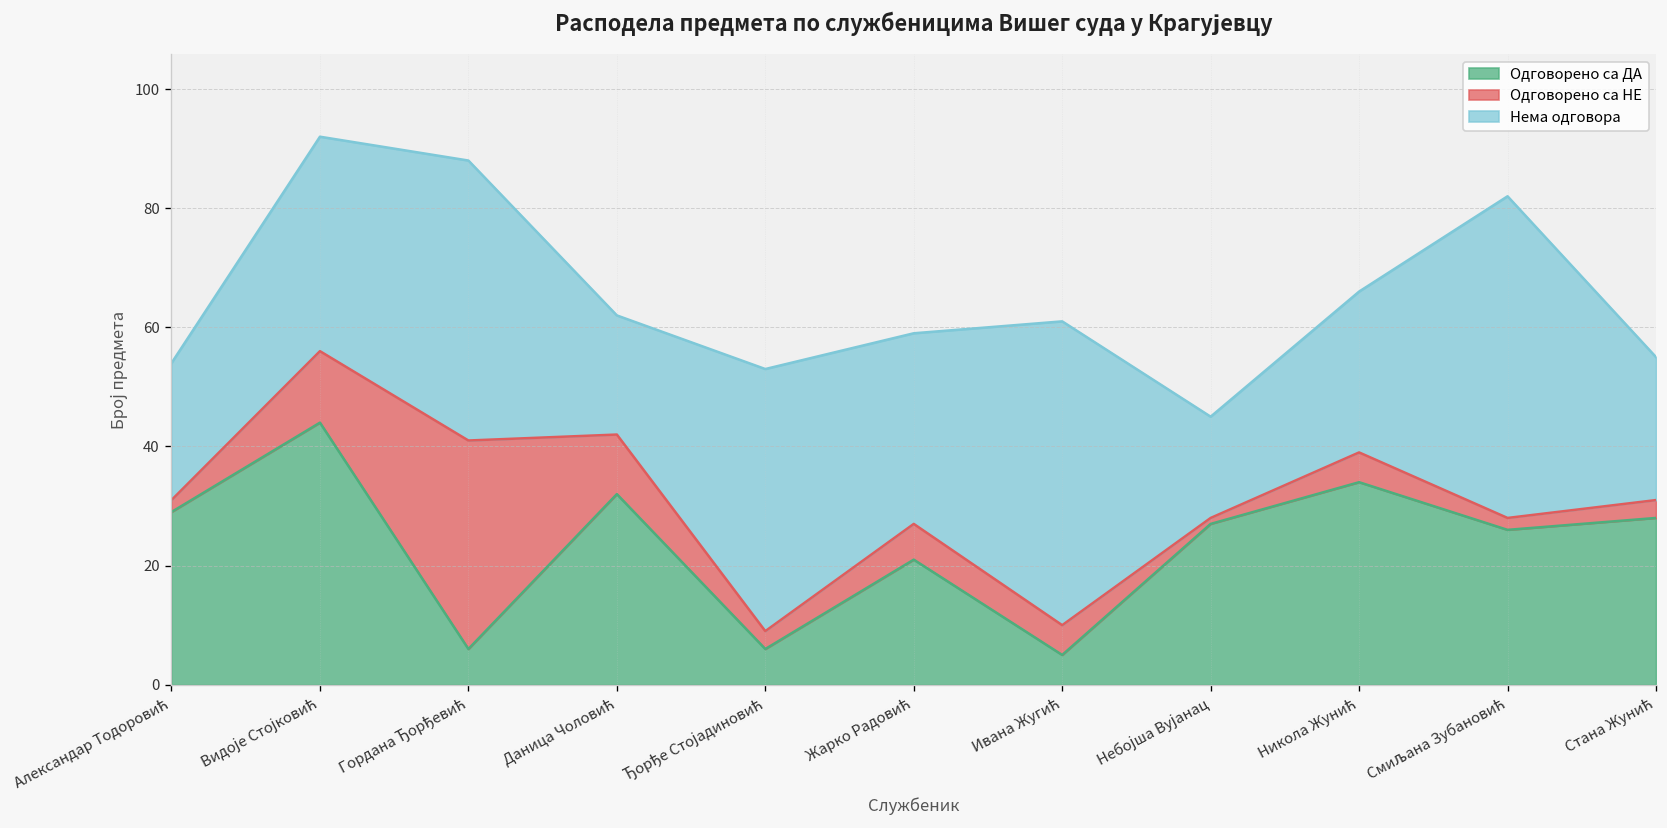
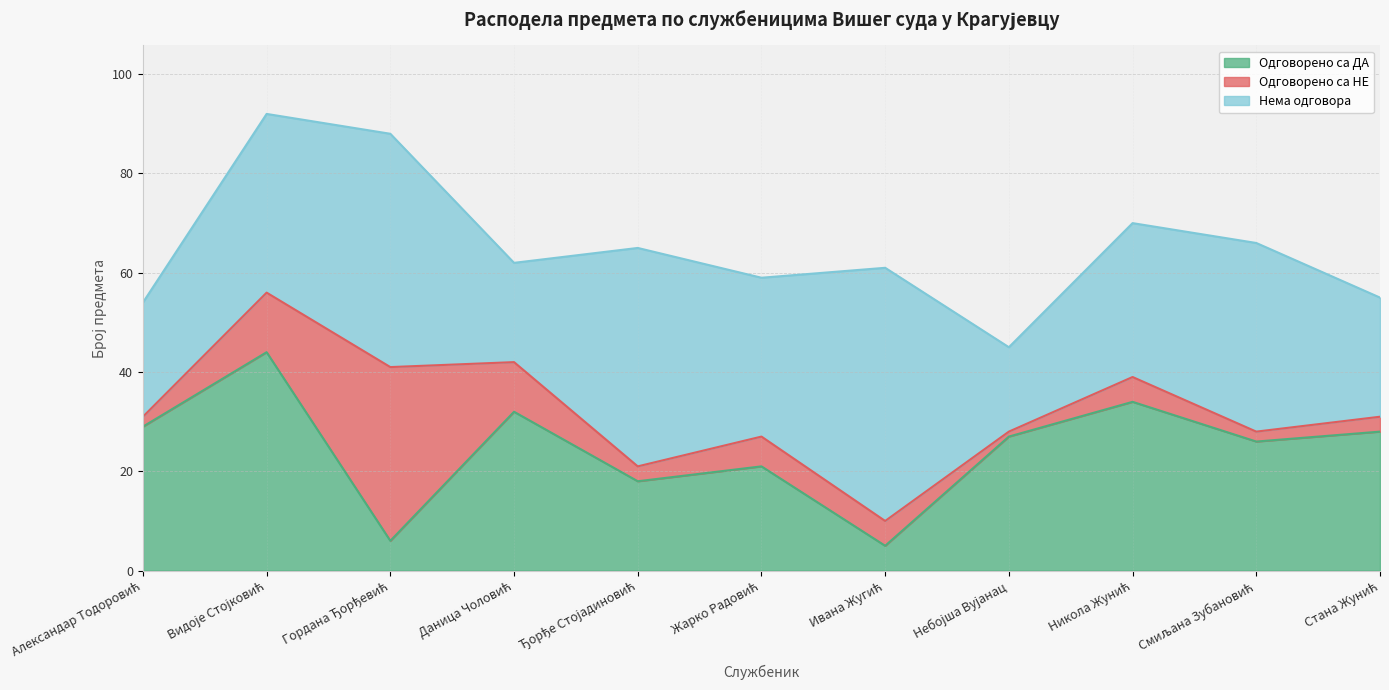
Одговорено са ДА, Ђорђе Стојадиновић: 6 -> 18
Нема одговора, Никола Жунић: 27 -> 31
Нема одговора, Смиљана Зубановић: 54 -> 38
